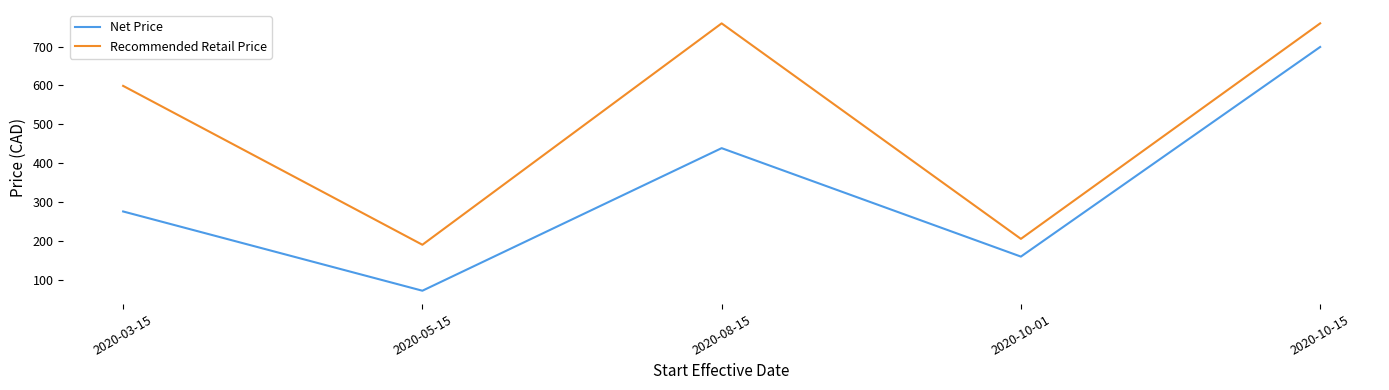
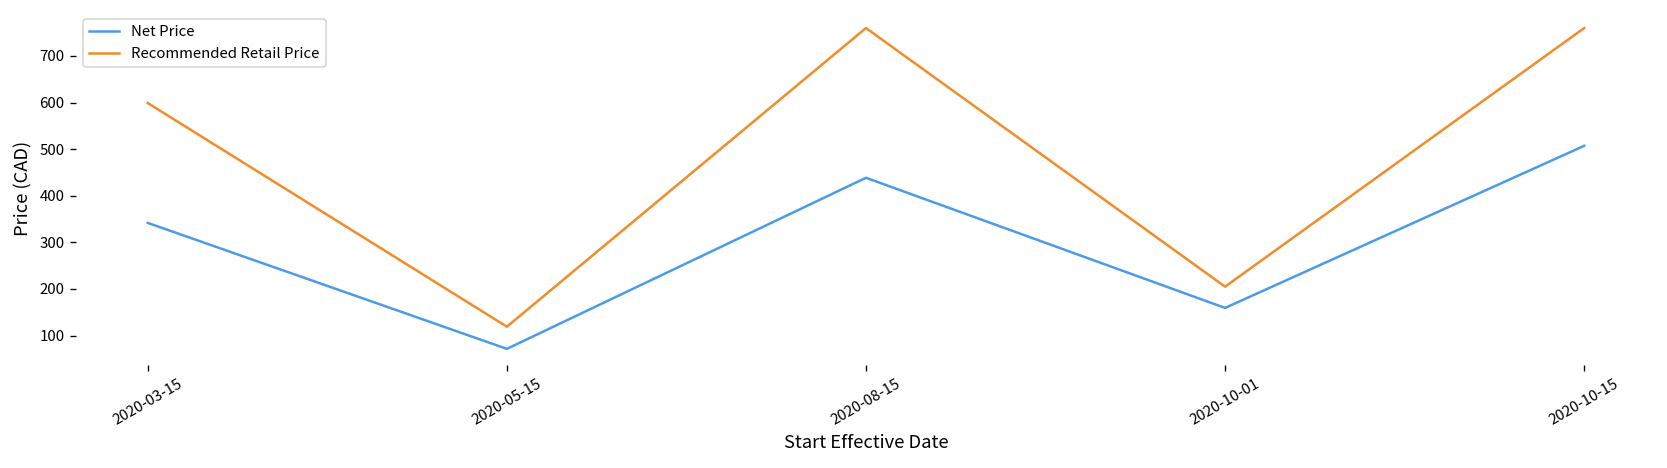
Net Price, 2020-03-15: 280 -> 340
Recommended Retail Price, 2020-05-15: 190 -> 120
Net Price, 2020-10-15: 700 -> 510
